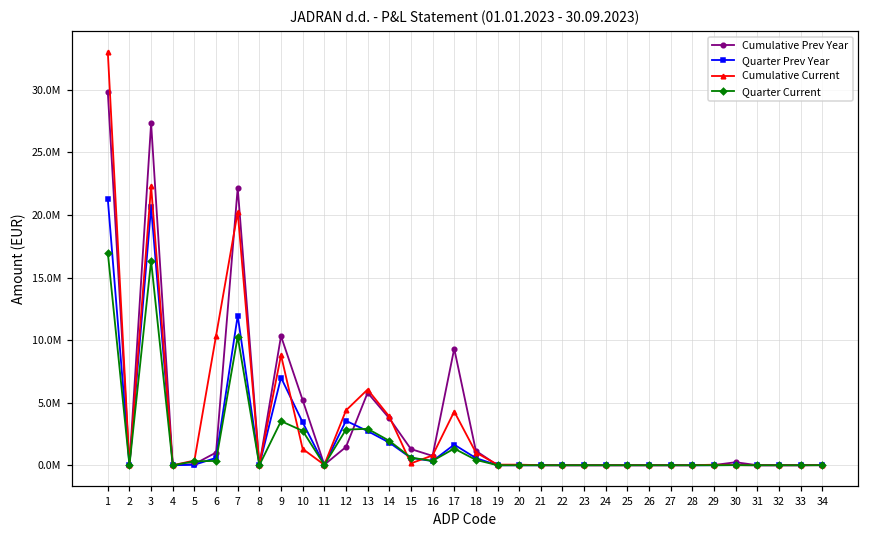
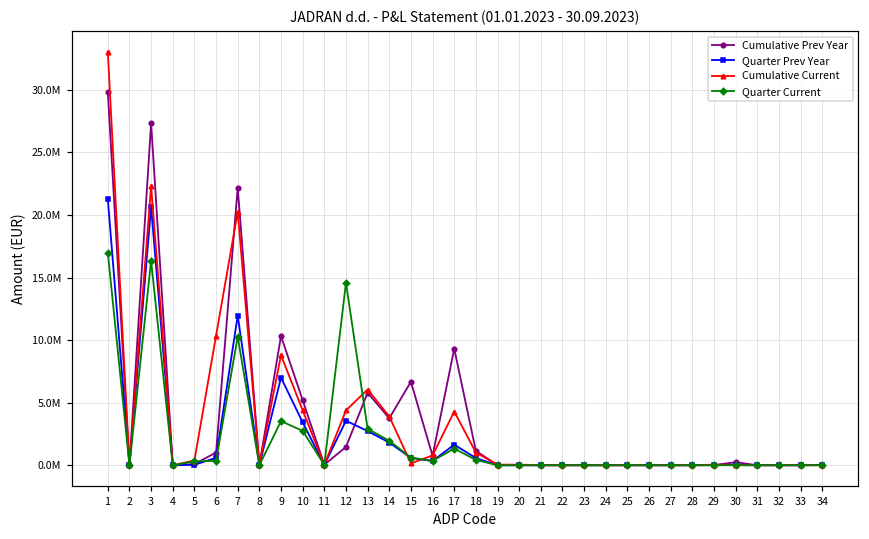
Cumulative Current, 10: 1300000 -> 4400000
Quarter Current, 12: 2800000 -> 14600000
Cumulative Prev Year, 15: 1300000 -> 6700000
